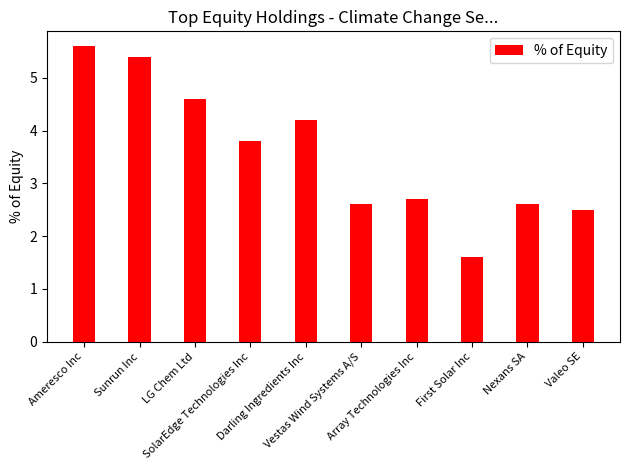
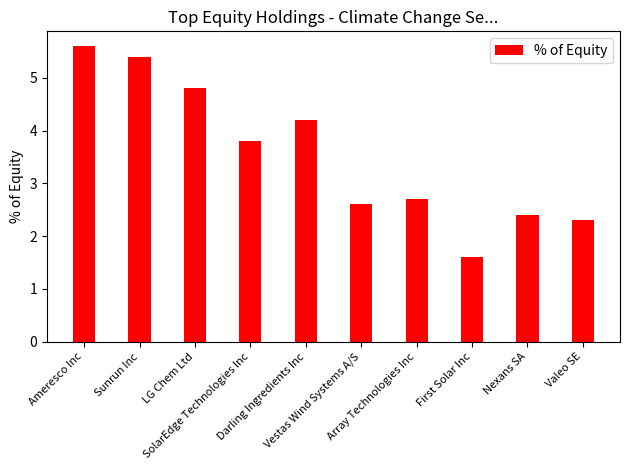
LG Chem Ltd: 4.6 -> 4.8
Nexans SA: 2.6 -> 2.4
Valeo SE: 2.5 -> 2.3
